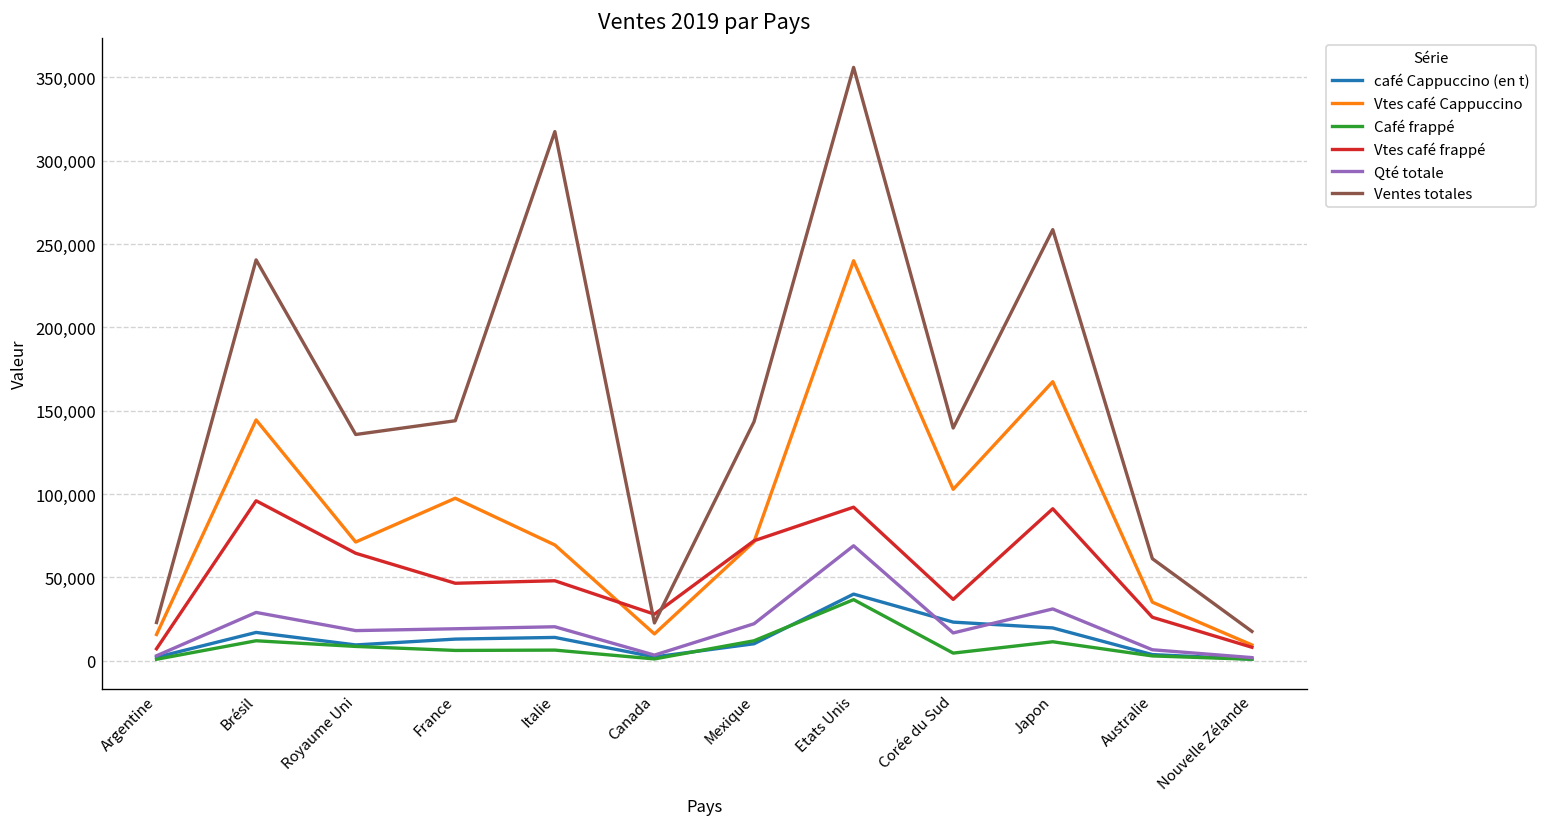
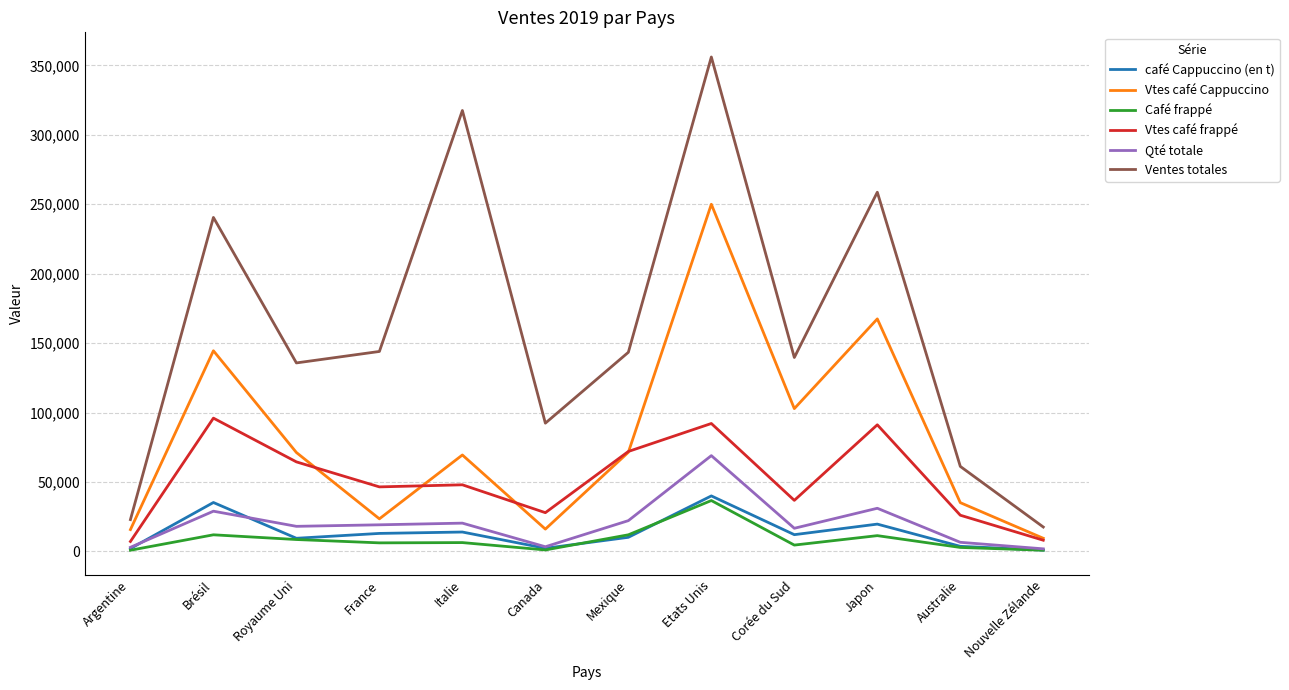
café Cappuccino (en t), Brésil: 17,000 -> 35,000
Vtes café Cappuccino, France: 98,000 -> 24,000
Ventes totales, Canada: 23,000 -> 92,000
Vtes café Cappuccino, Etats Unis: 240,000 -> 250,000
café Cappuccino (en t), Corée du Sud: 23,000 -> 12,000
